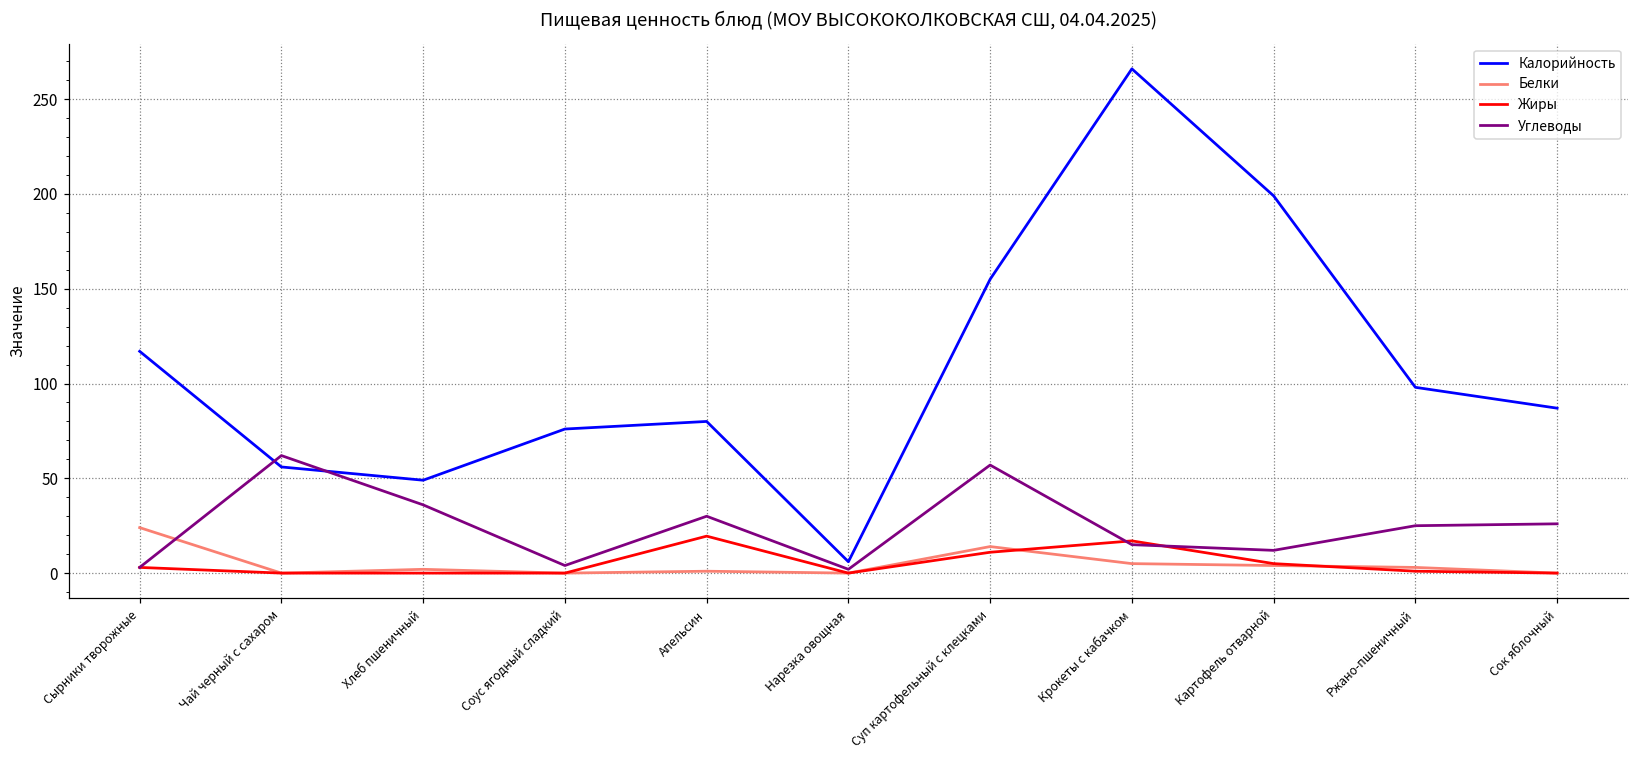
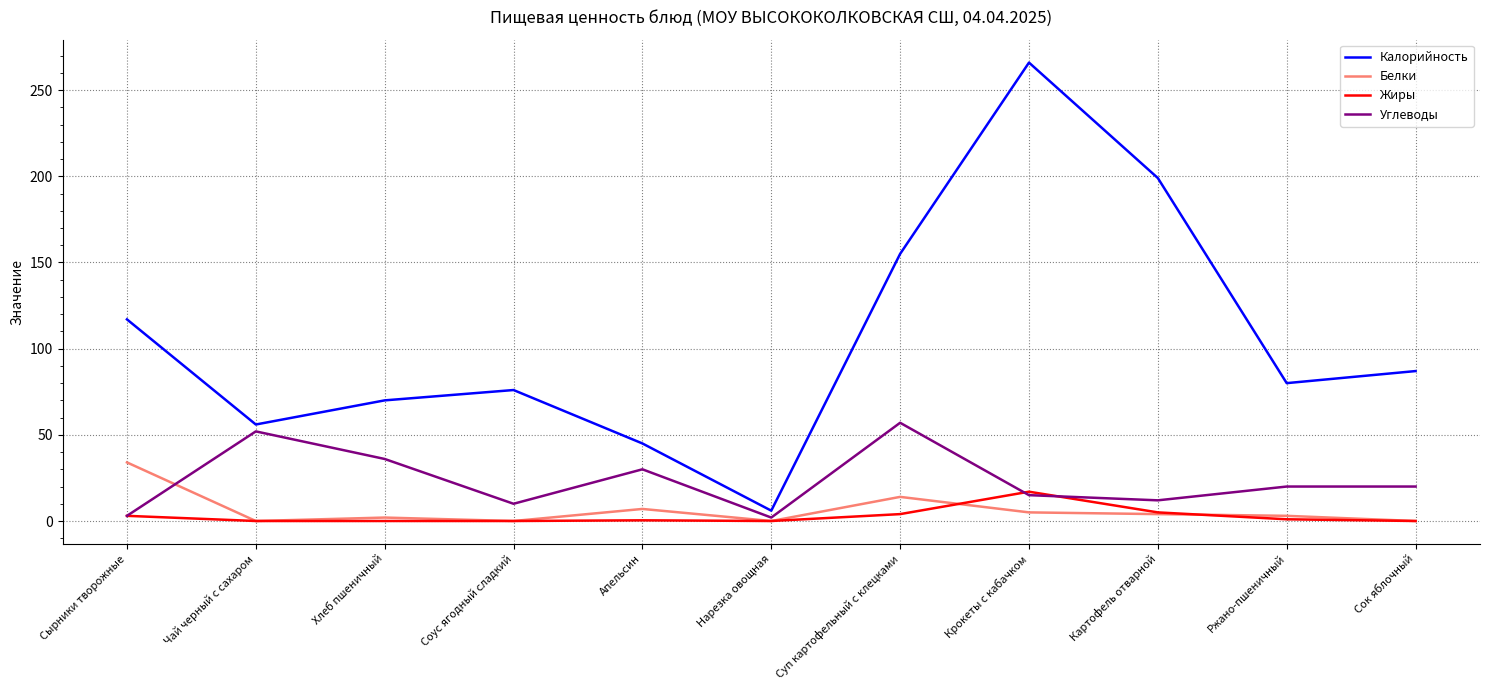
Белки, Сырники творожные: 24 -> 34
Углеводы, Чай черный с сахаром: 62 -> 52
Калорийность, Хлеб пшеничный: 49 -> 70
Углеводы, Соус ягодный сладкий: 4 -> 10
Калорийность, Апельсин: 80 -> 45
Белки, Апельсин: 1 -> 7
Жиры, Апельсин: 20 -> 0
Жиры, Суп картофельный с клецками: 11 -> 4
Калорийность, Ржано-пшеничный: 98 -> 80
Углеводы, Ржано-пшеничный: 25 -> 20
Углеводы, Сок яблочный: 26 -> 20
